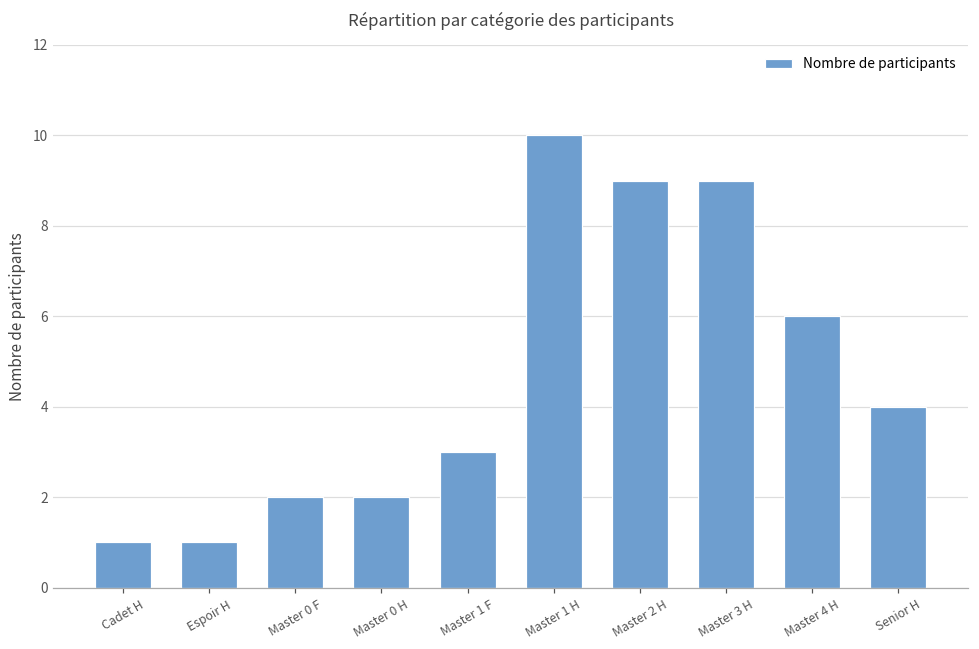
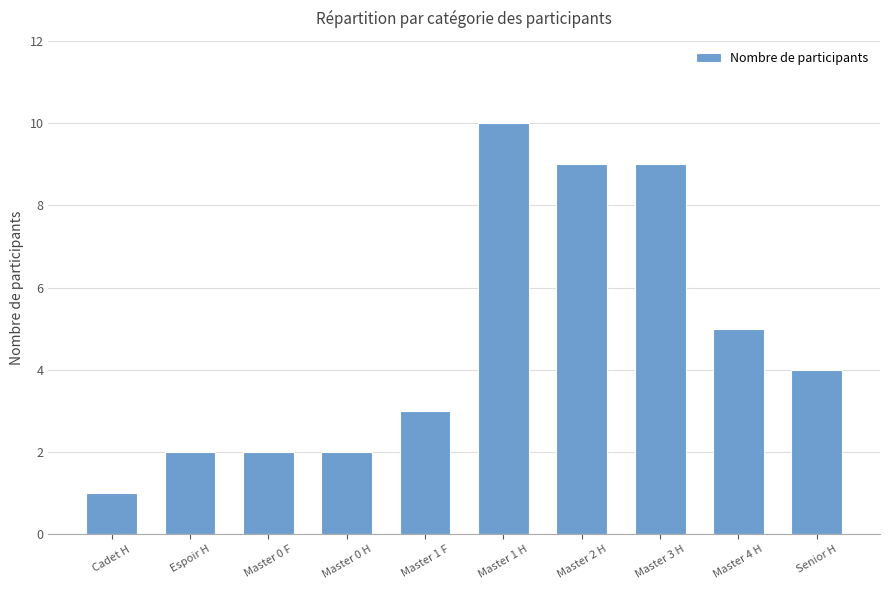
Espoir H: 1 -> 2
Master 4 H: 6 -> 5
